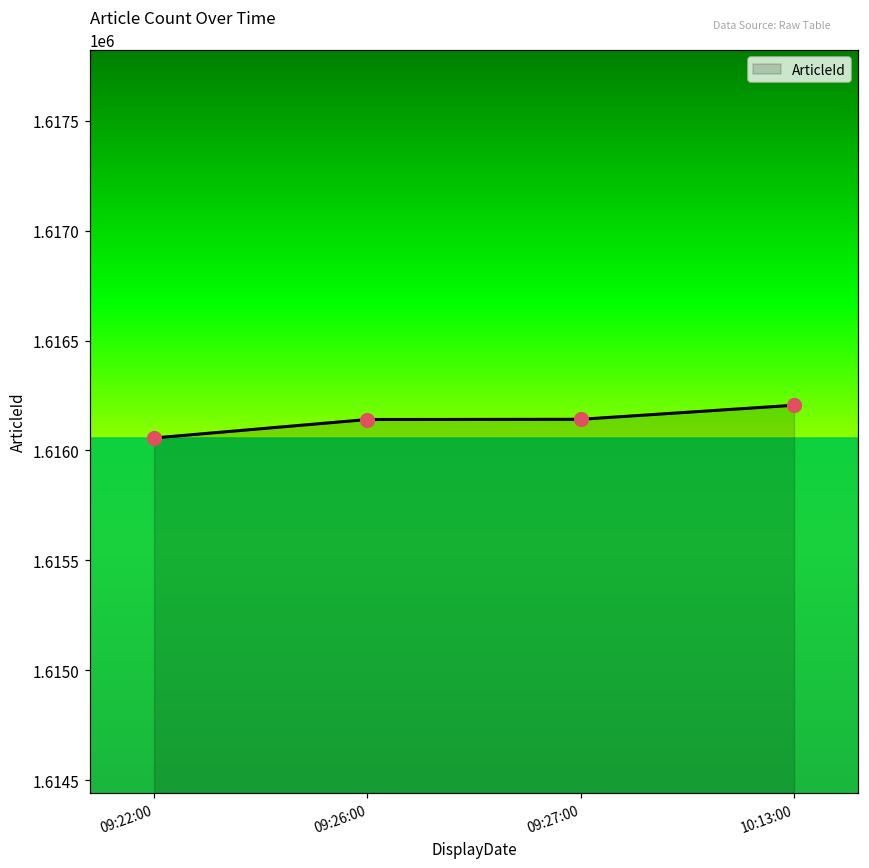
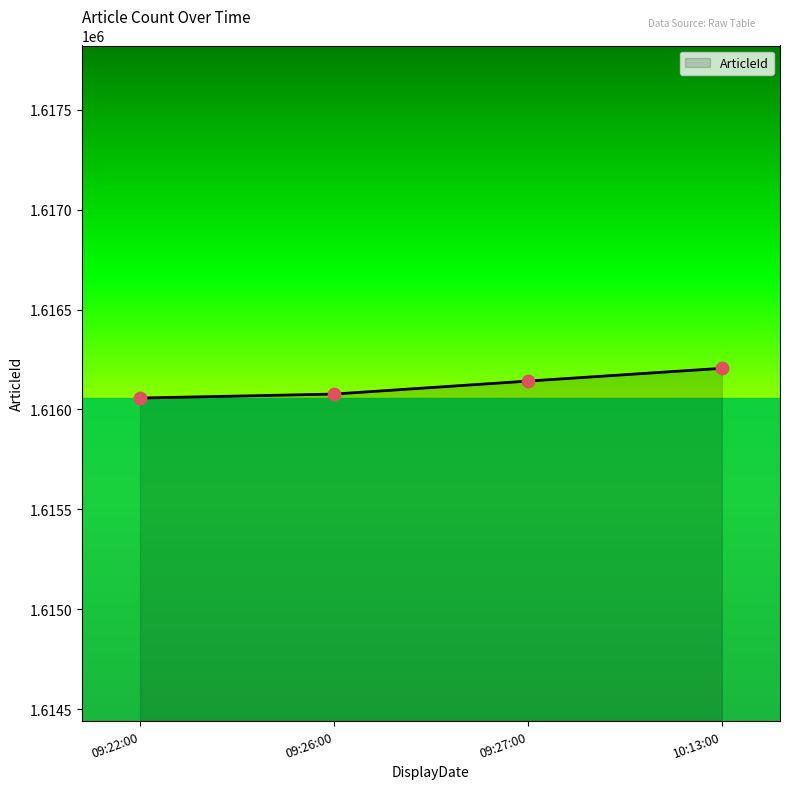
ArticleId, 09:26:00: 1616140 -> 1616080
